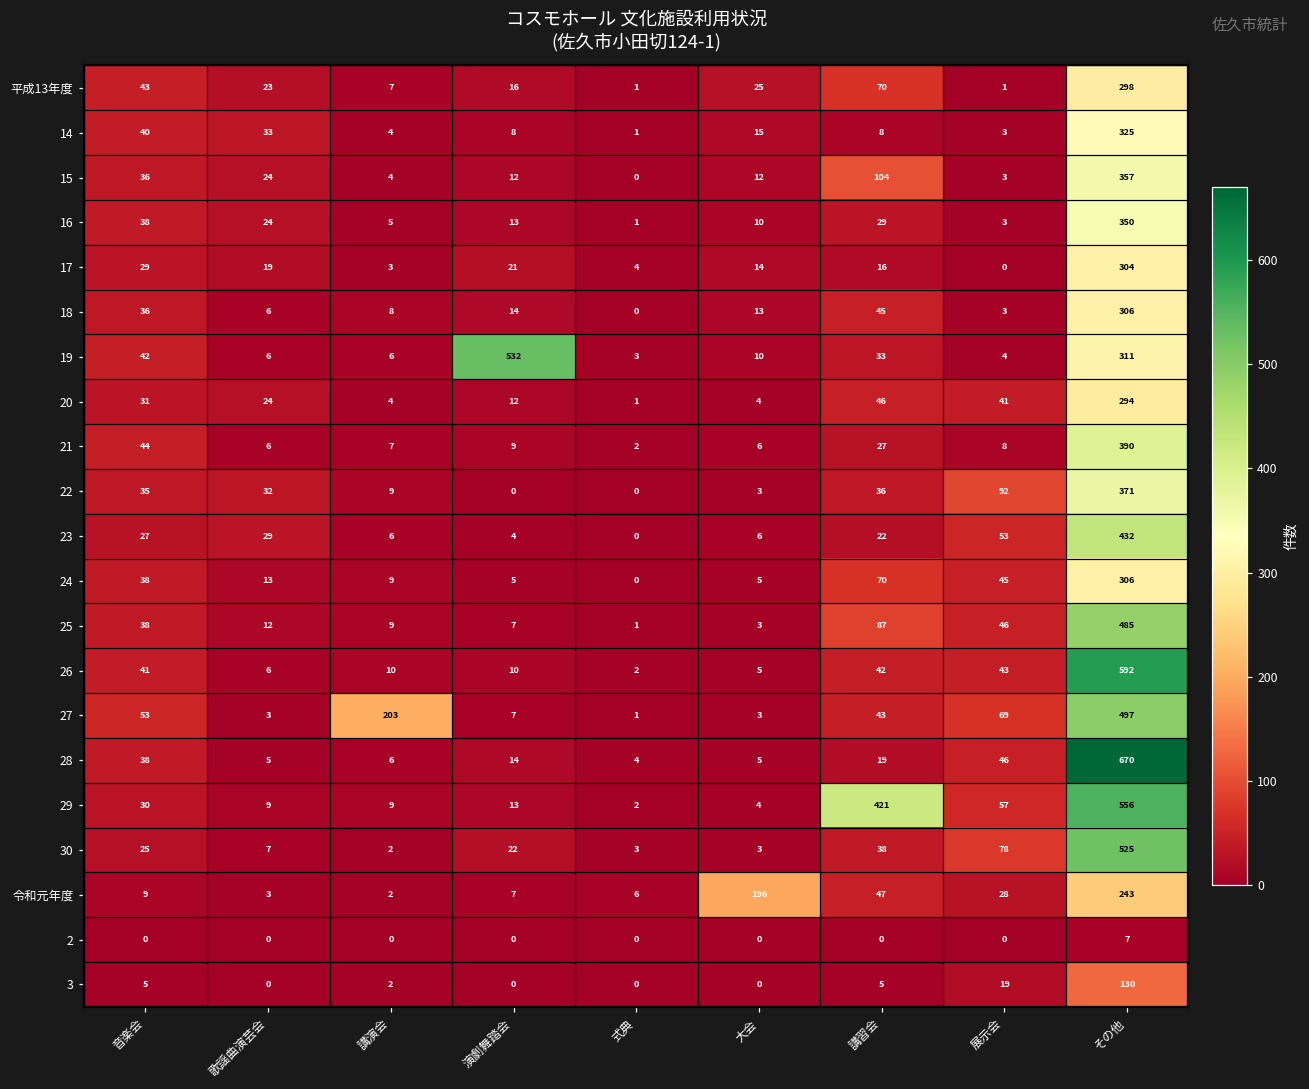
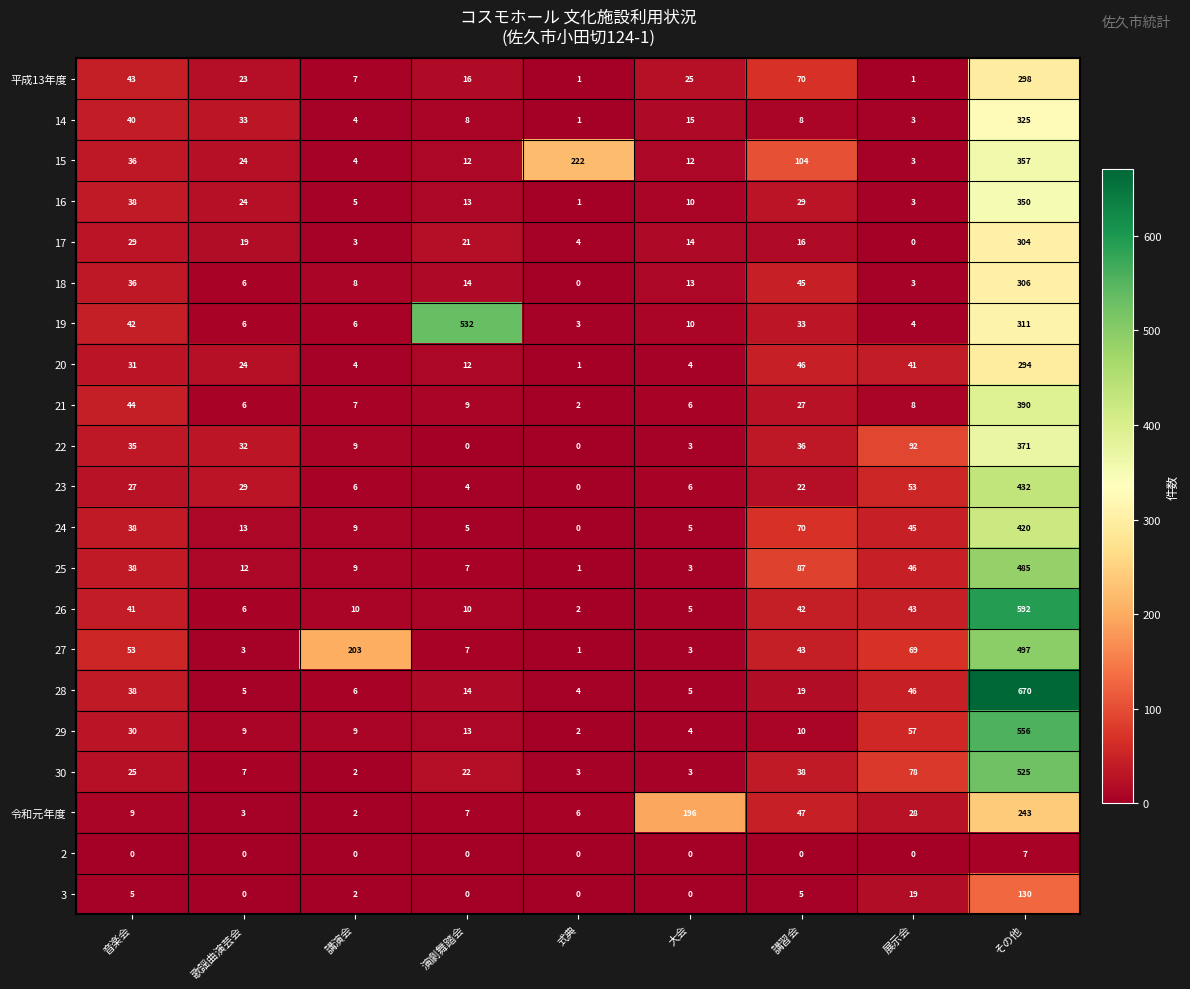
15, 式典: 0 -> 222
24, その他: 306 -> 420
29, 講習会: 421 -> 10
